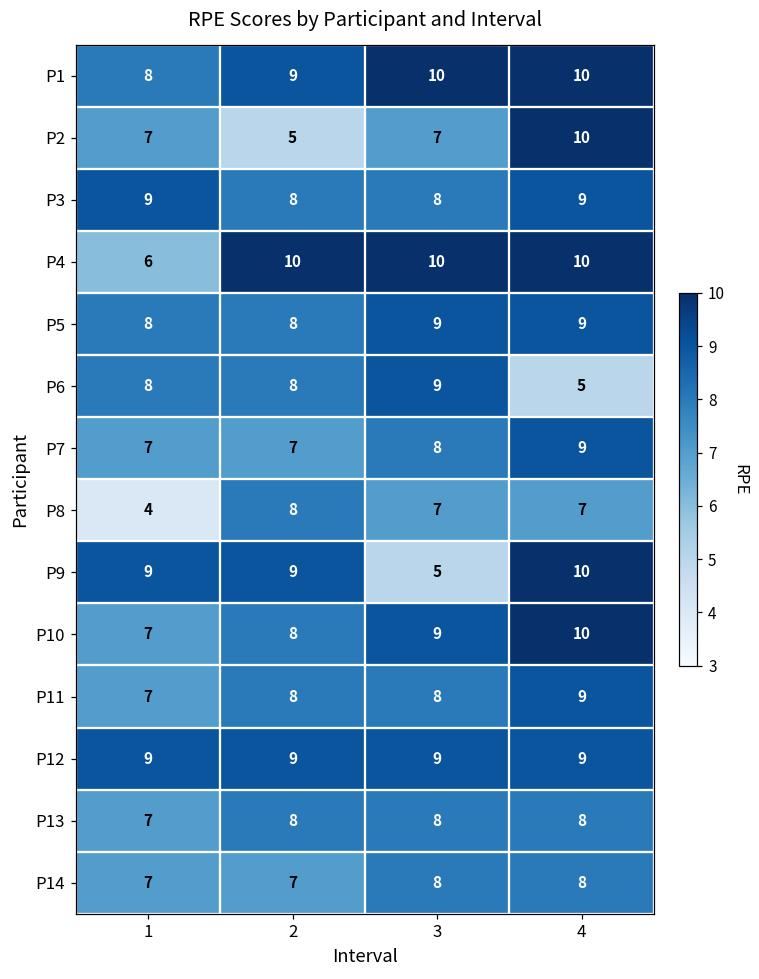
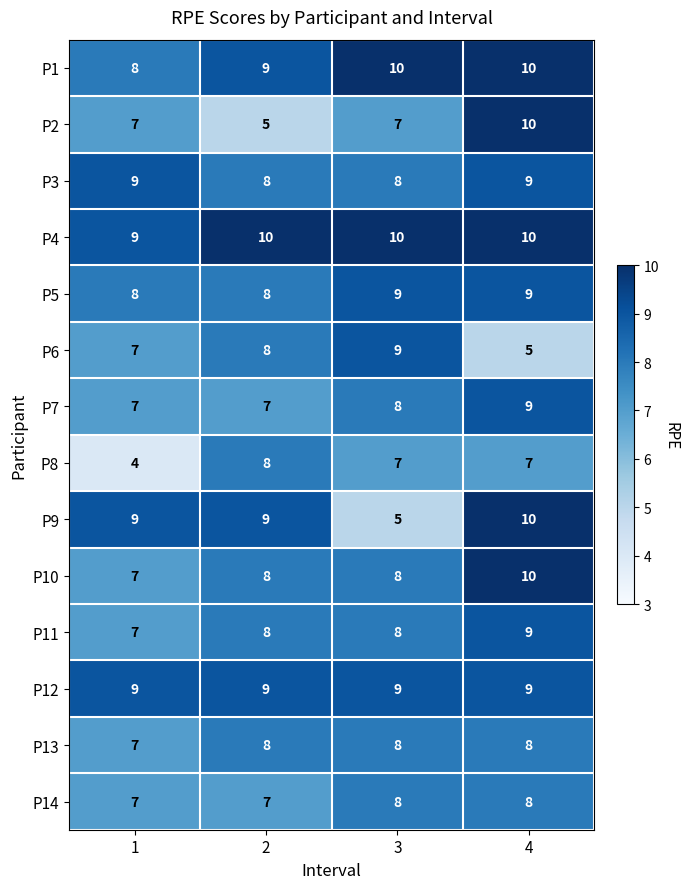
P4, 1: 6 -> 9
P6, 1: 8 -> 7
P10, 3: 9 -> 8
